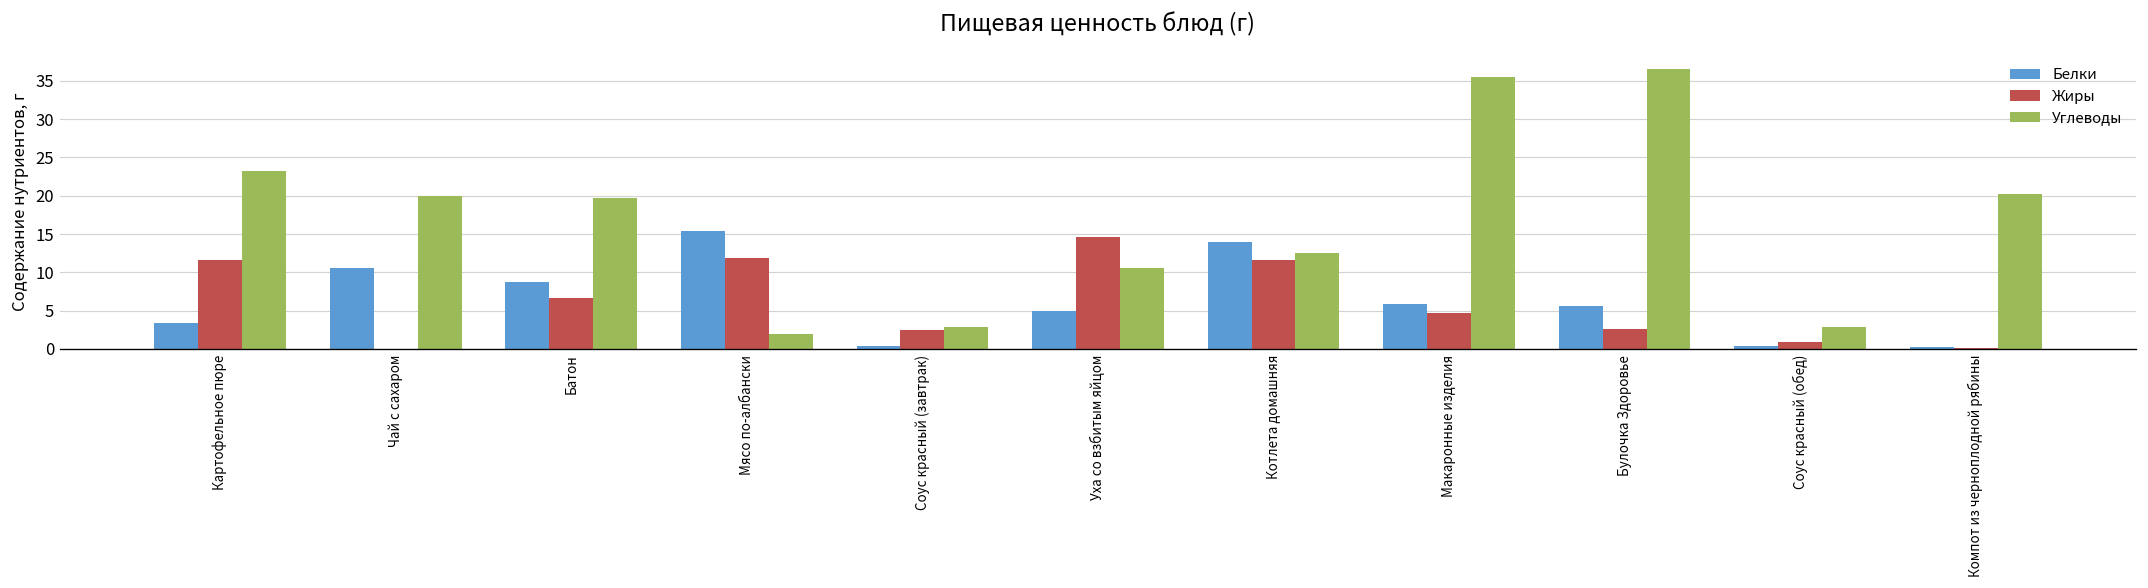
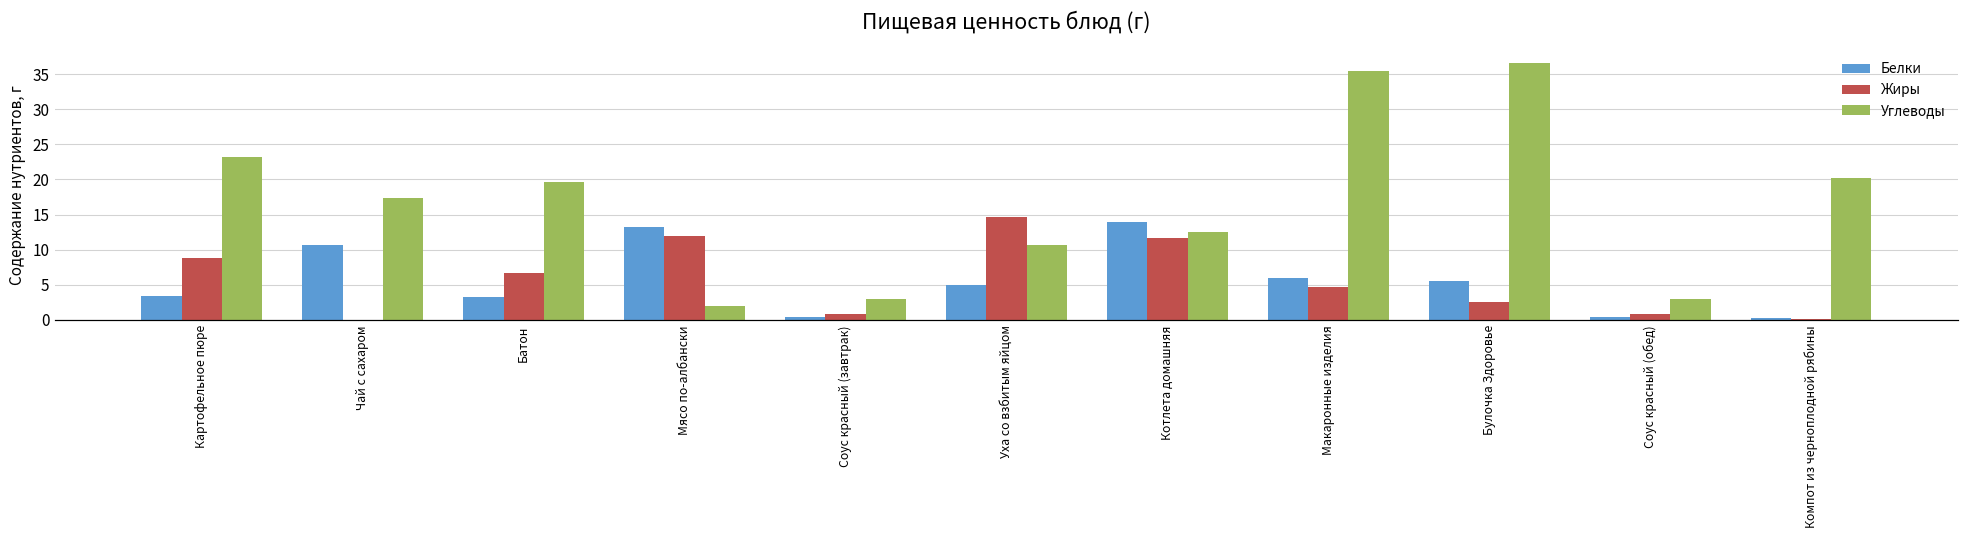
Жиры, Картофельное пюре: 12 -> 9
Углеводы, Чай с сахаром: 20 -> 17
Белки, Батон: 9 -> 3
Белки, Мясо по-албански: 15 -> 13
Жиры, Соус красный (завтрак): 3 -> 1
